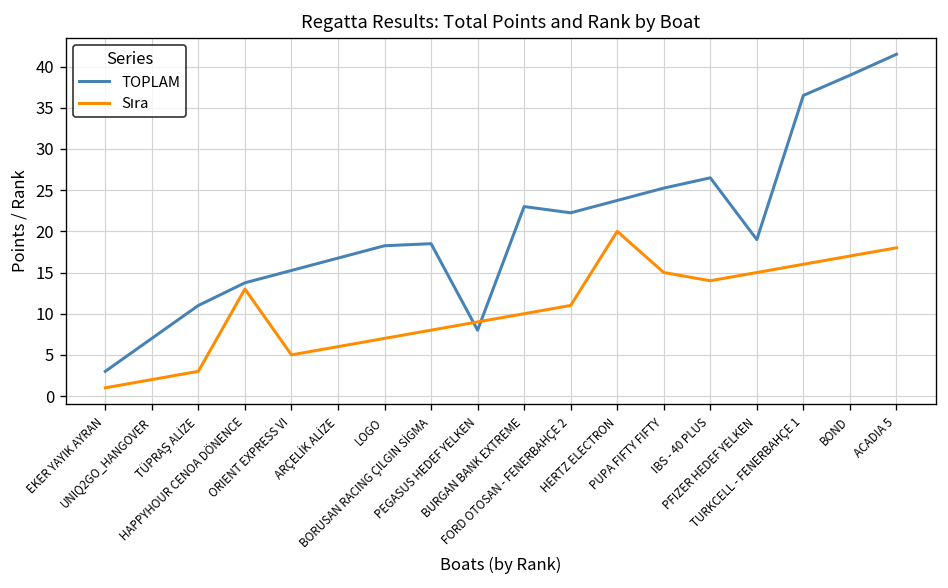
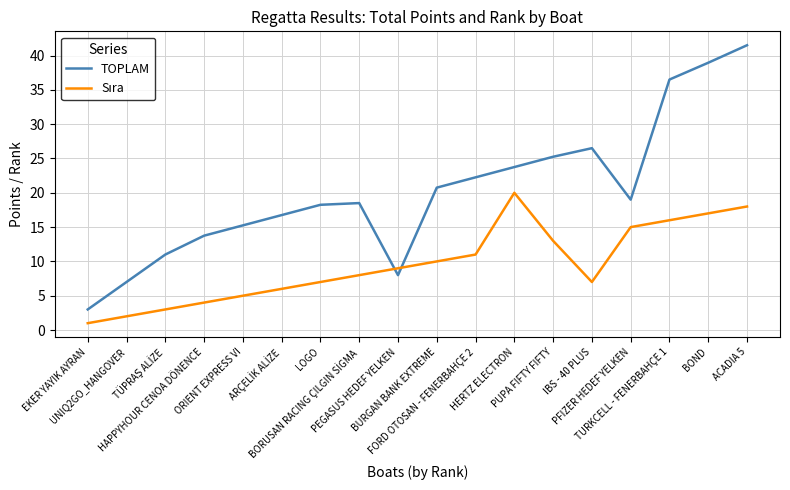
Sıra, HAPPYHOUR CENOA DÖNENCE: 13 -> 4
TOPLAM, BURGAN BANK EXTREME: 23 -> 21
Sıra, PUPA FIFTY FIFTY: 15 -> 13
Sıra, IBS - 40 PLUS: 14 -> 7
